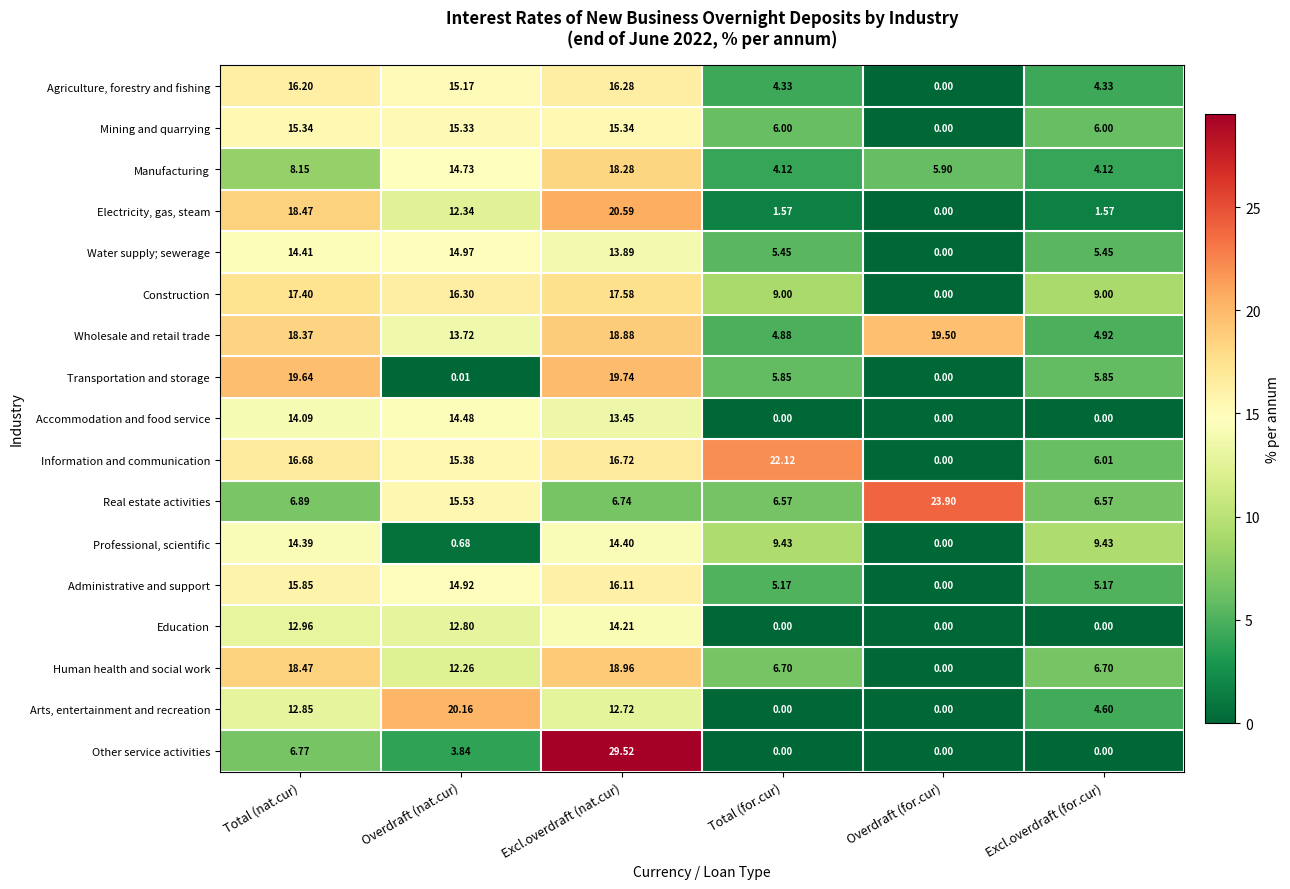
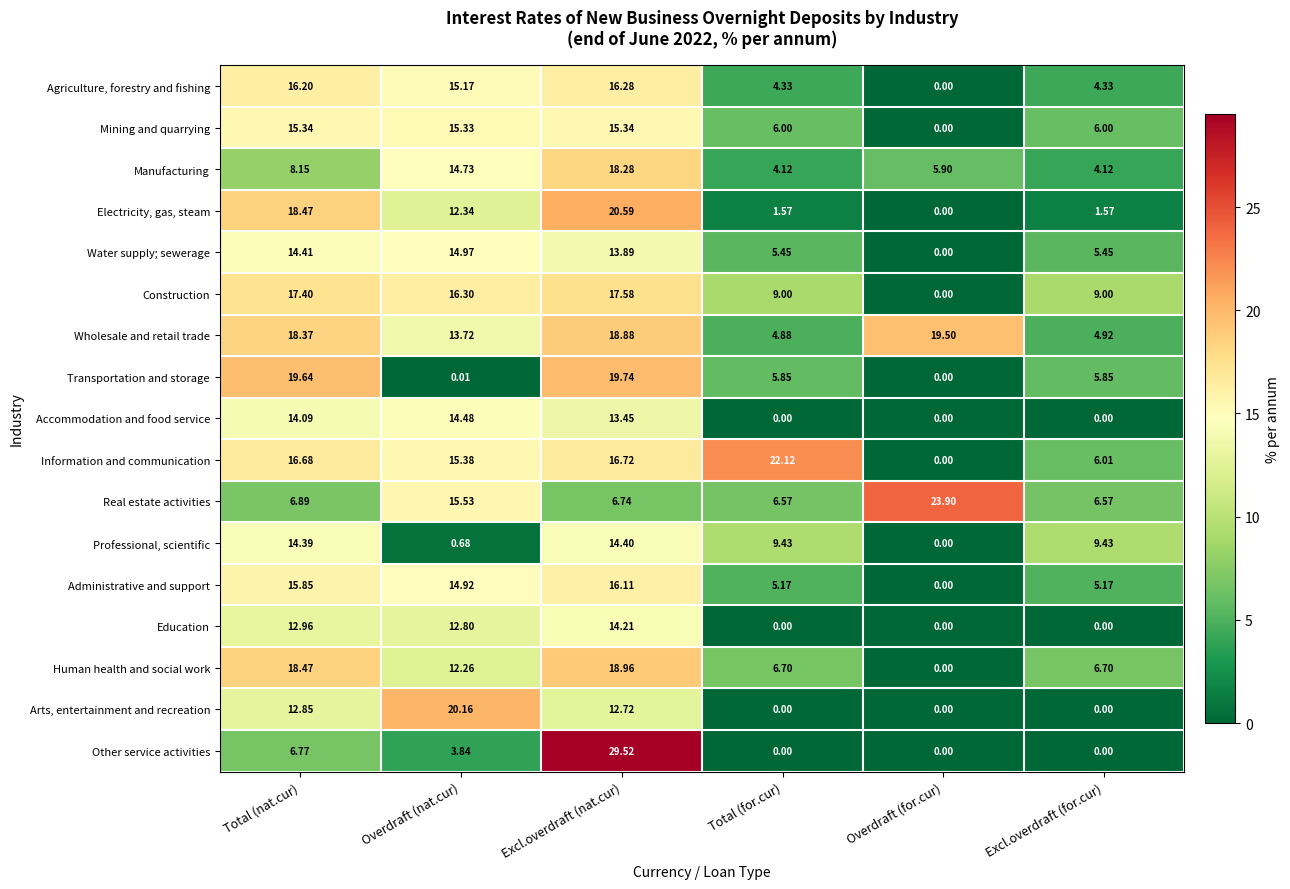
Arts, entertainment and recreation, Excl.overdraft (for.cur): 4.60 -> 0.00
